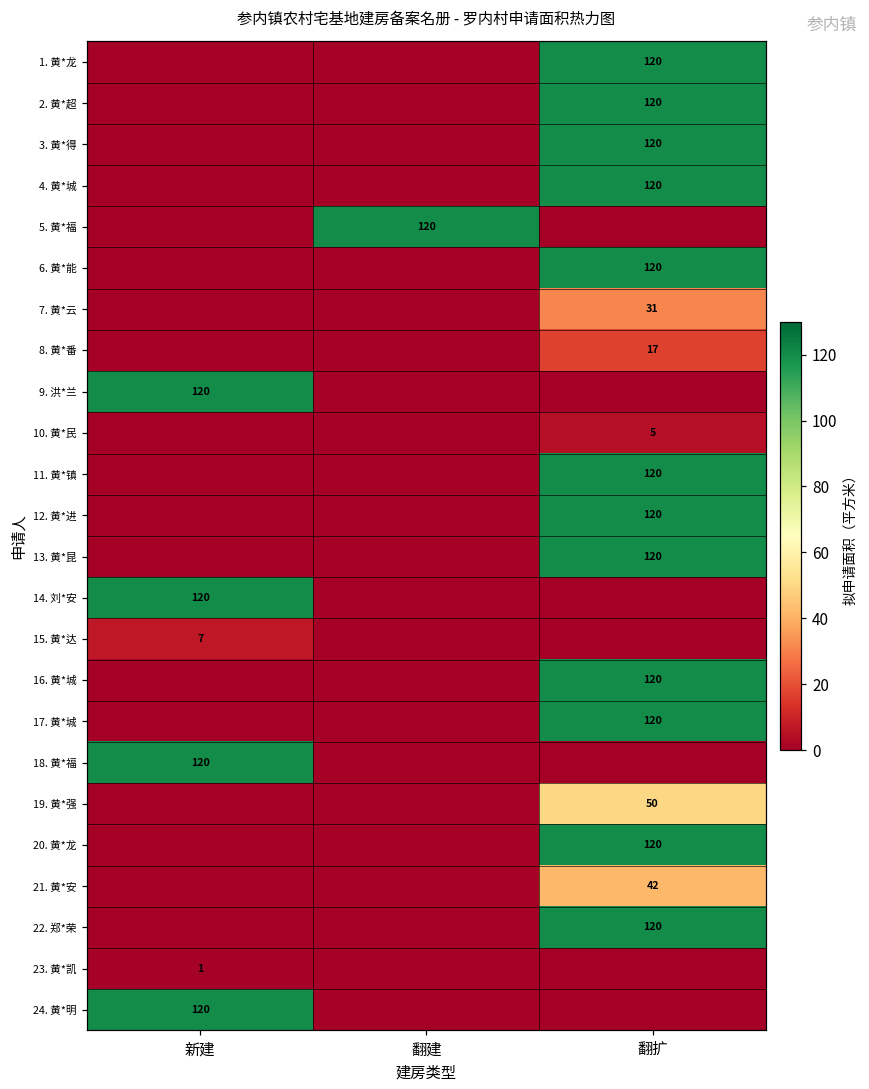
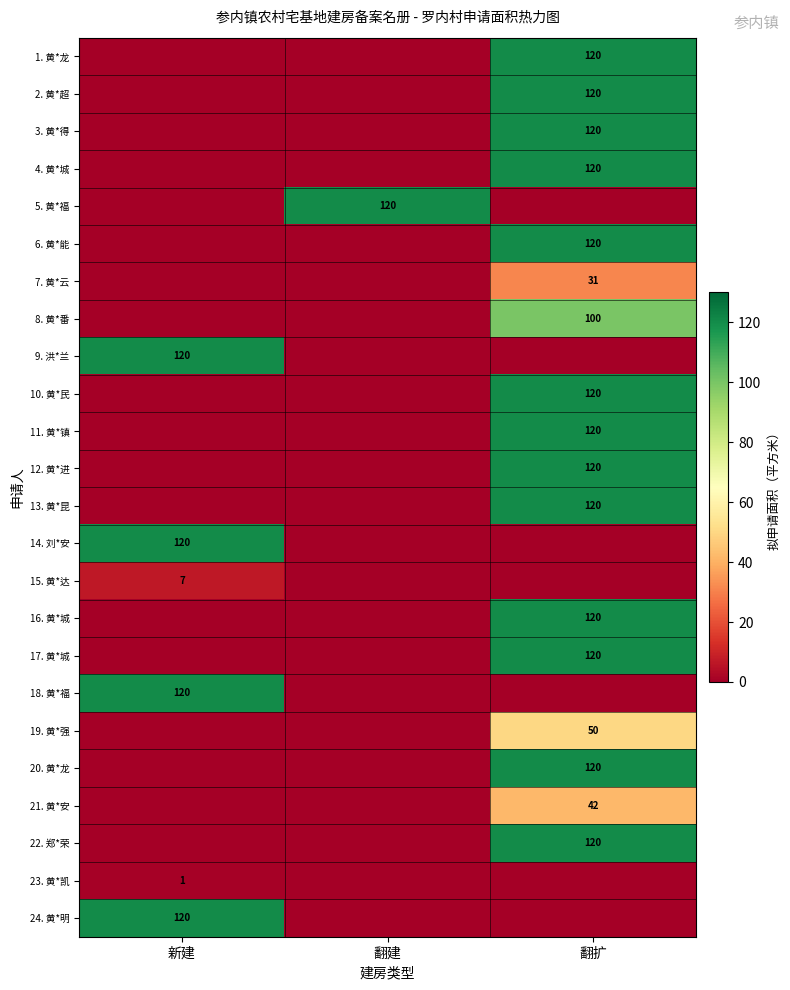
8. 黄*番, 翻扩: 17 -> 100
10. 黄*民, 翻扩: 5 -> 120
